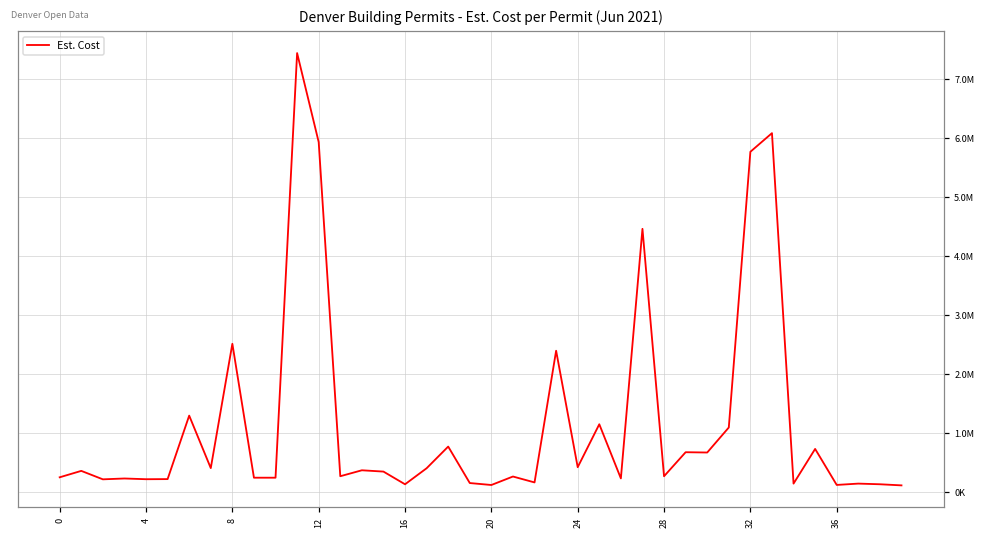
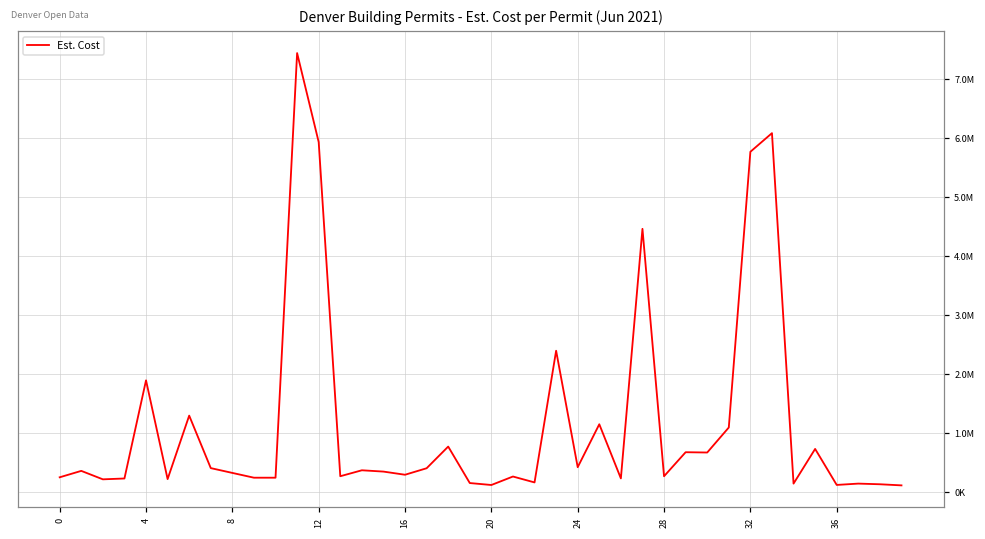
4: 200000 -> 1900000
8: 2500000 -> 300000
16: 100000 -> 300000
